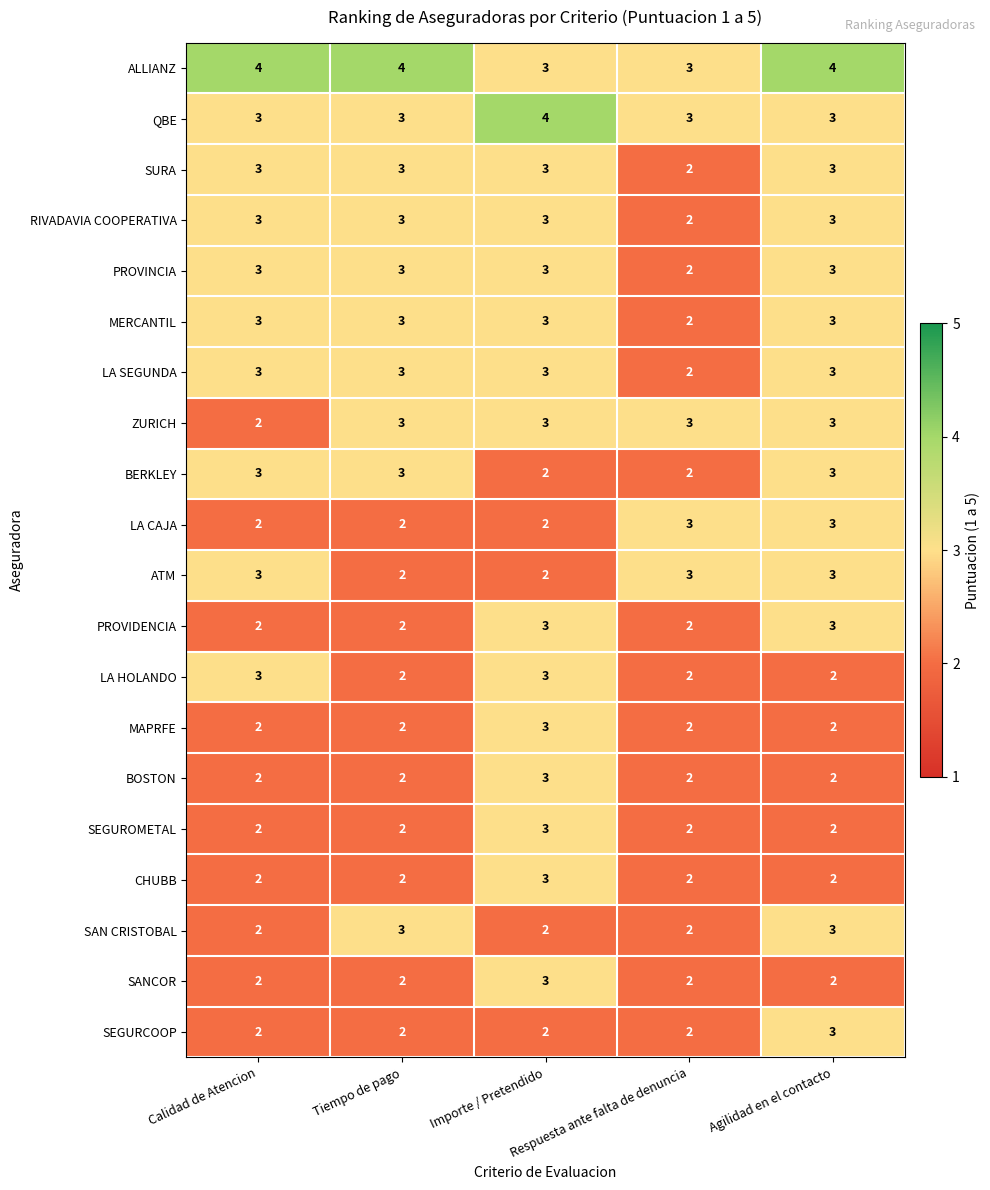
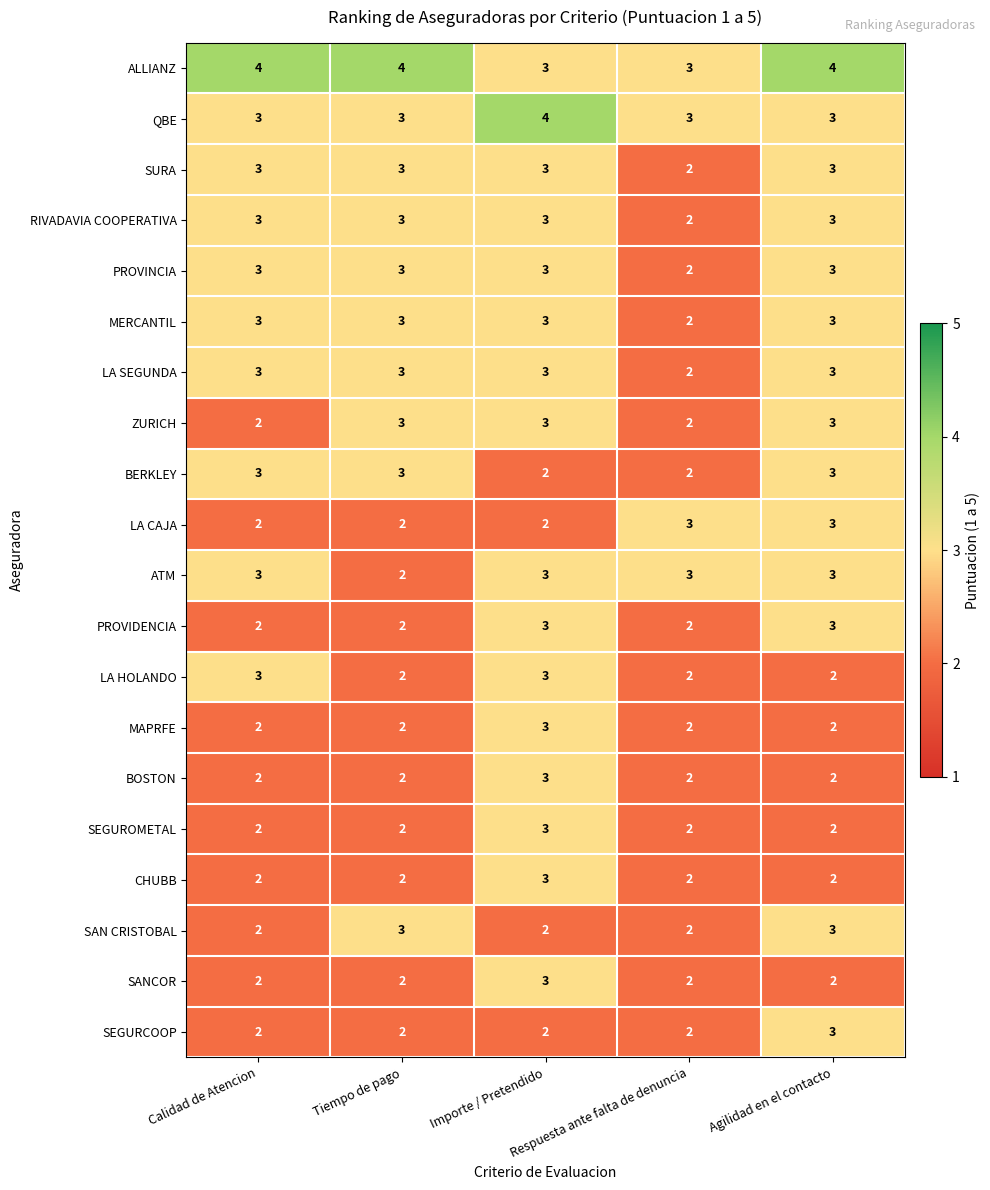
ZURICH, Respuesta ante falta de denuncia: 3 -> 2
ATM, Importe / Pretendido: 2 -> 3
